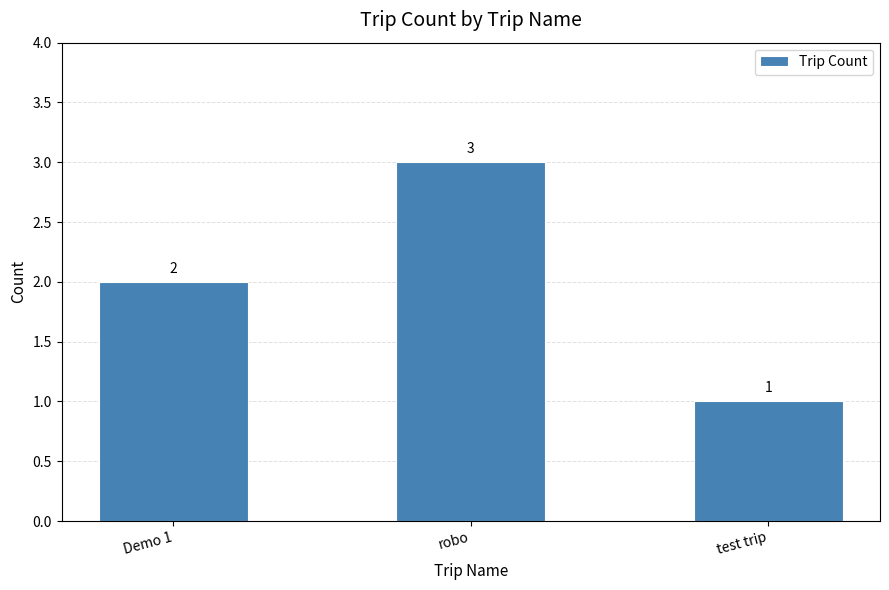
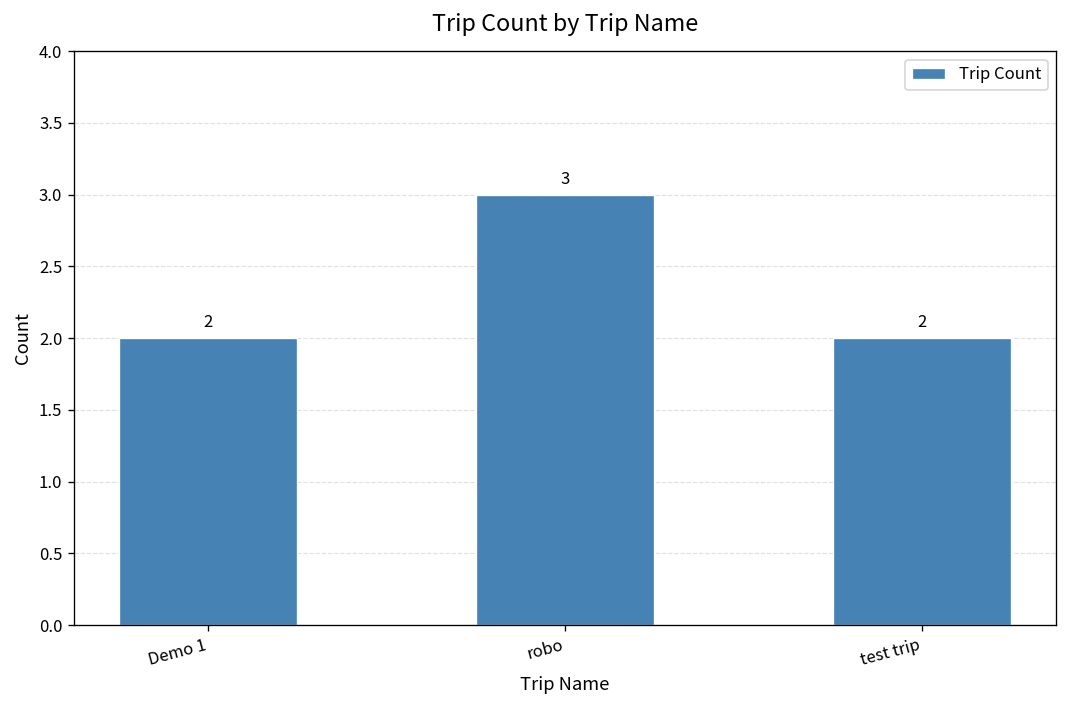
test trip: 1 -> 2
